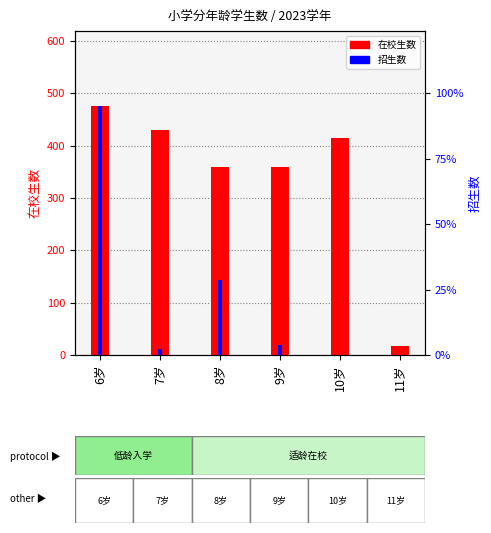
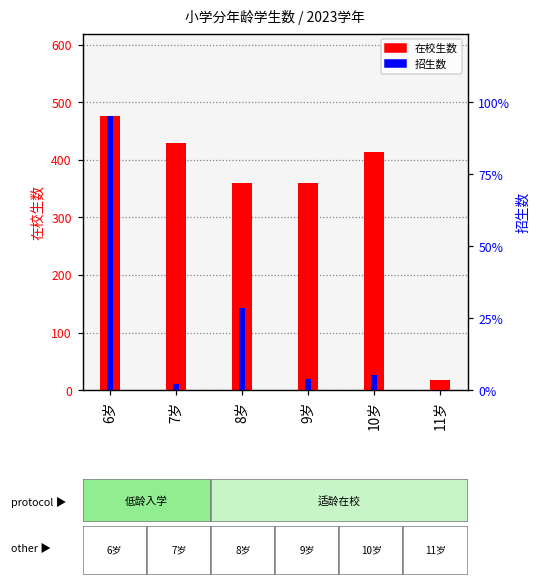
招生数, 10岁: 0 -> 30
